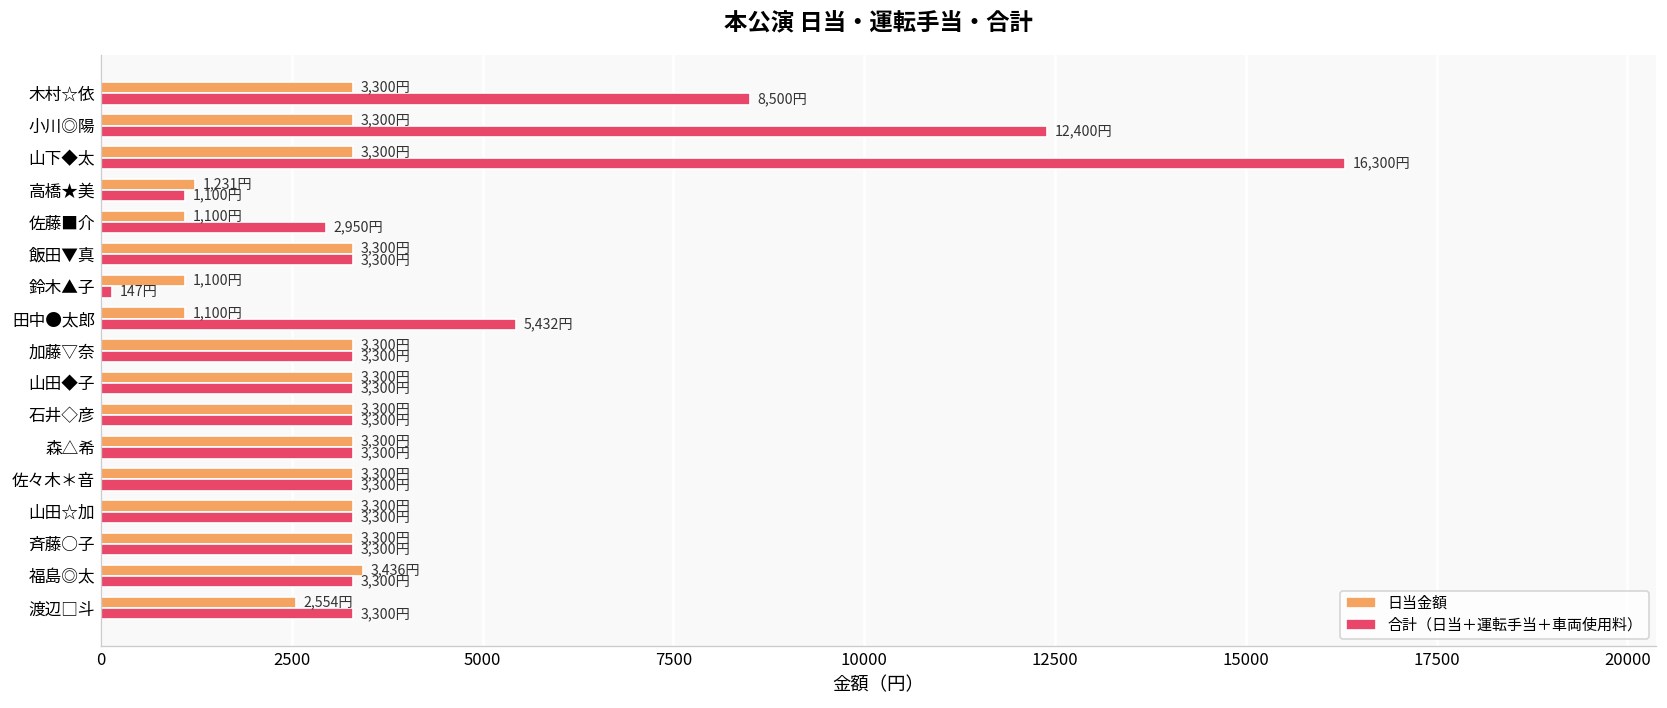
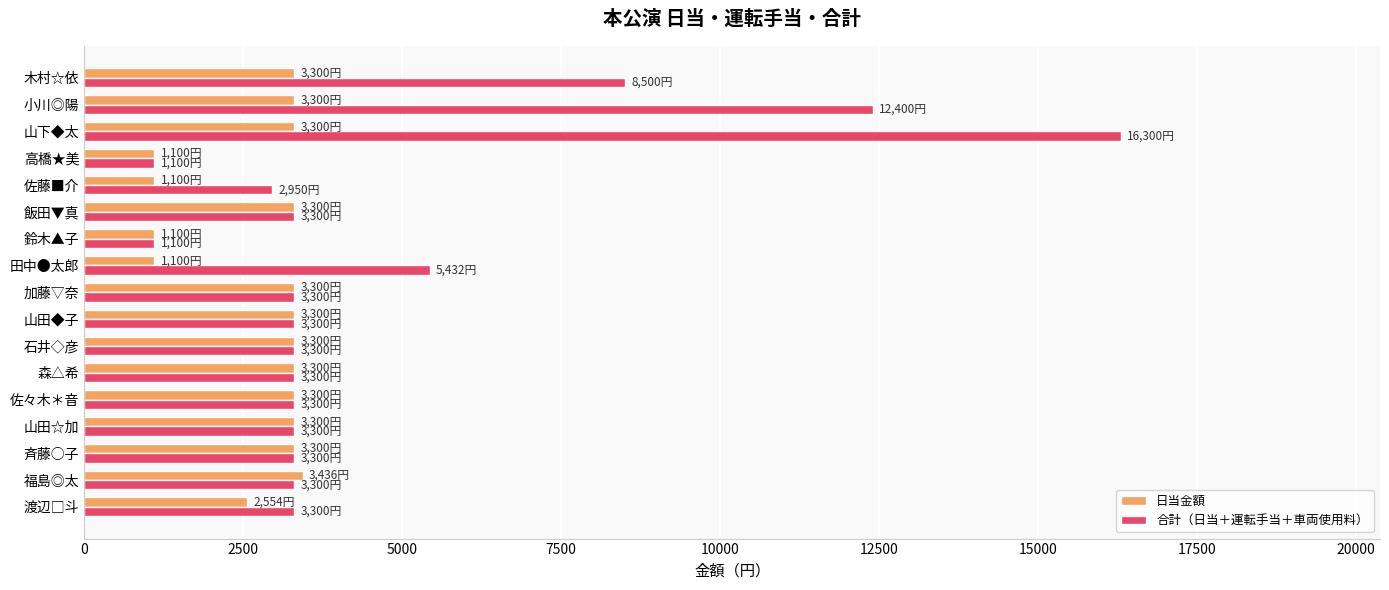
日当金額, 高橋★美: 1,231円 -> 1,100円
合計（日当＋運転手当＋車両使用料）, 鈴木▲子: 147円 -> 1,100円
